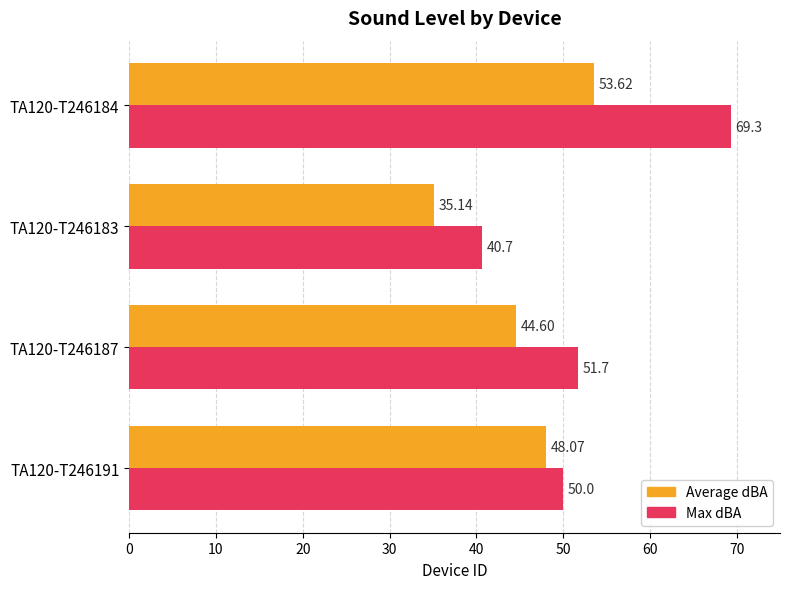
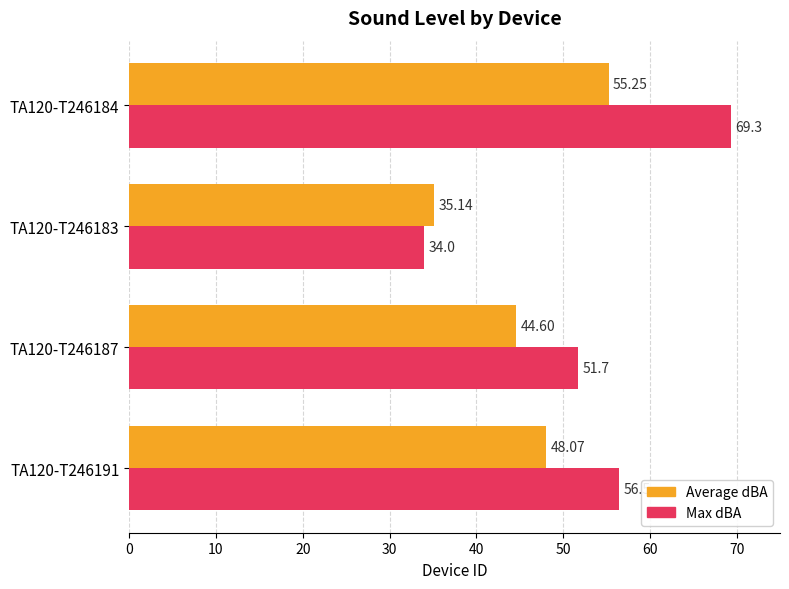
Average dBA, TA120-T246184: 53.62 -> 55.25
Max dBA, TA120-T246183: 40.7 -> 34.0
Max dBA, TA120-T246191: 50 -> 57
